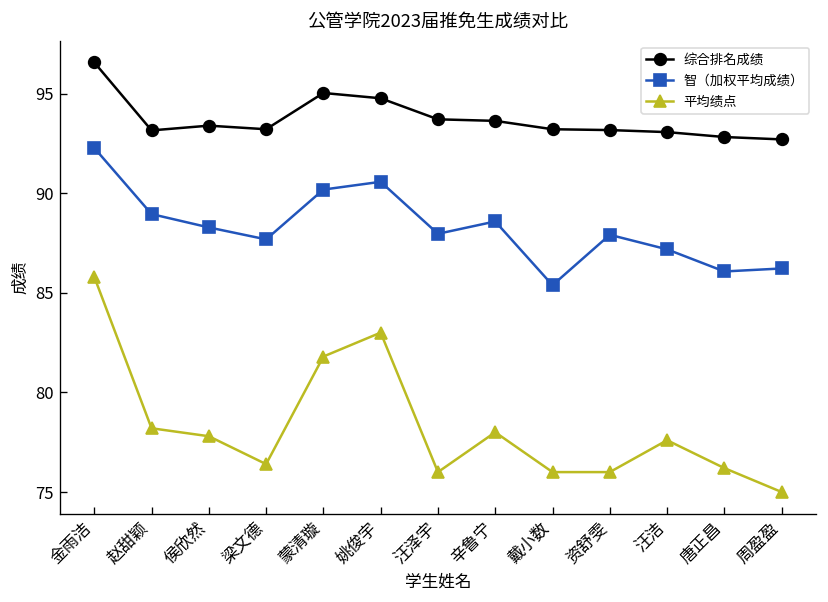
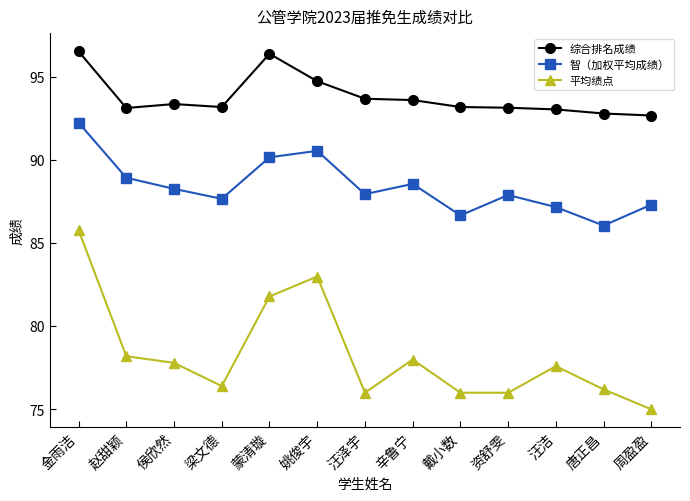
综合排名成绩, 蒙清璇: 95.0 -> 96.4
智（加权平均成绩）, 戴小数: 85.4 -> 86.7
智（加权平均成绩）, 周盈盈: 86.2 -> 87.3
